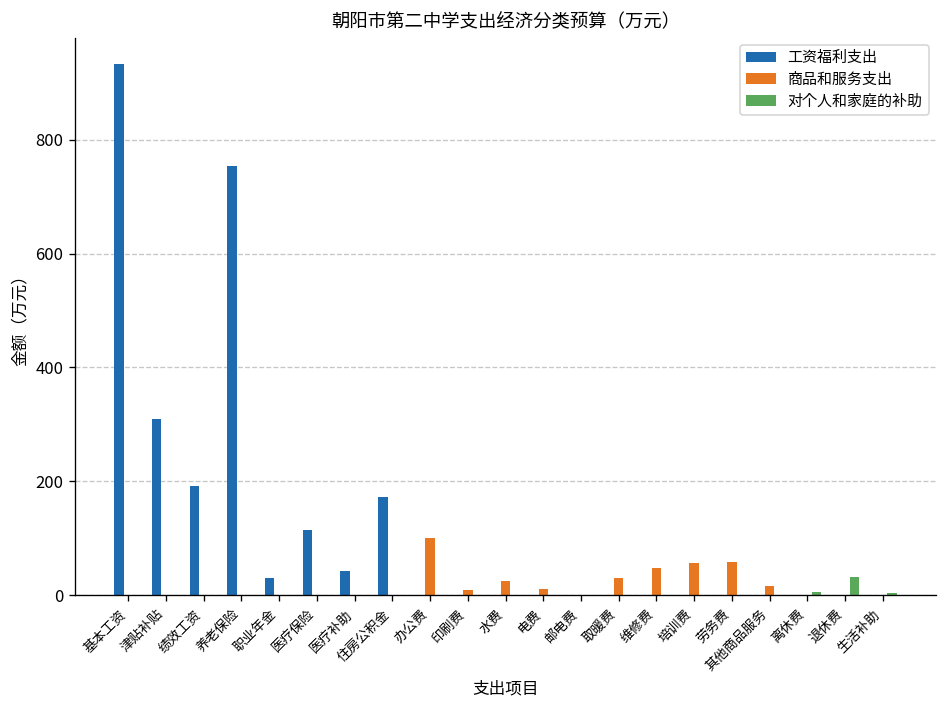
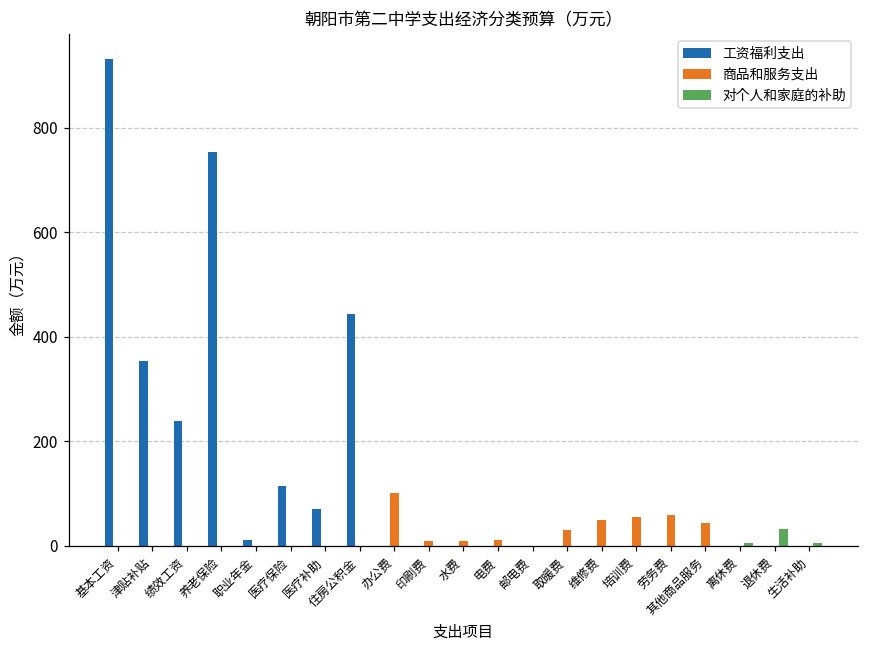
工资福利支出, 津贴补贴: 310 -> 350
工资福利支出, 绩效工资: 190 -> 240
工资福利支出, 职业年金: 30 -> 10
工资福利支出, 医疗补助: 40 -> 70
工资福利支出, 住房公积金: 170 -> 440
商品和服务支出, 水费: 30 -> 10
商品和服务支出, 其他商品服务: 20 -> 40
